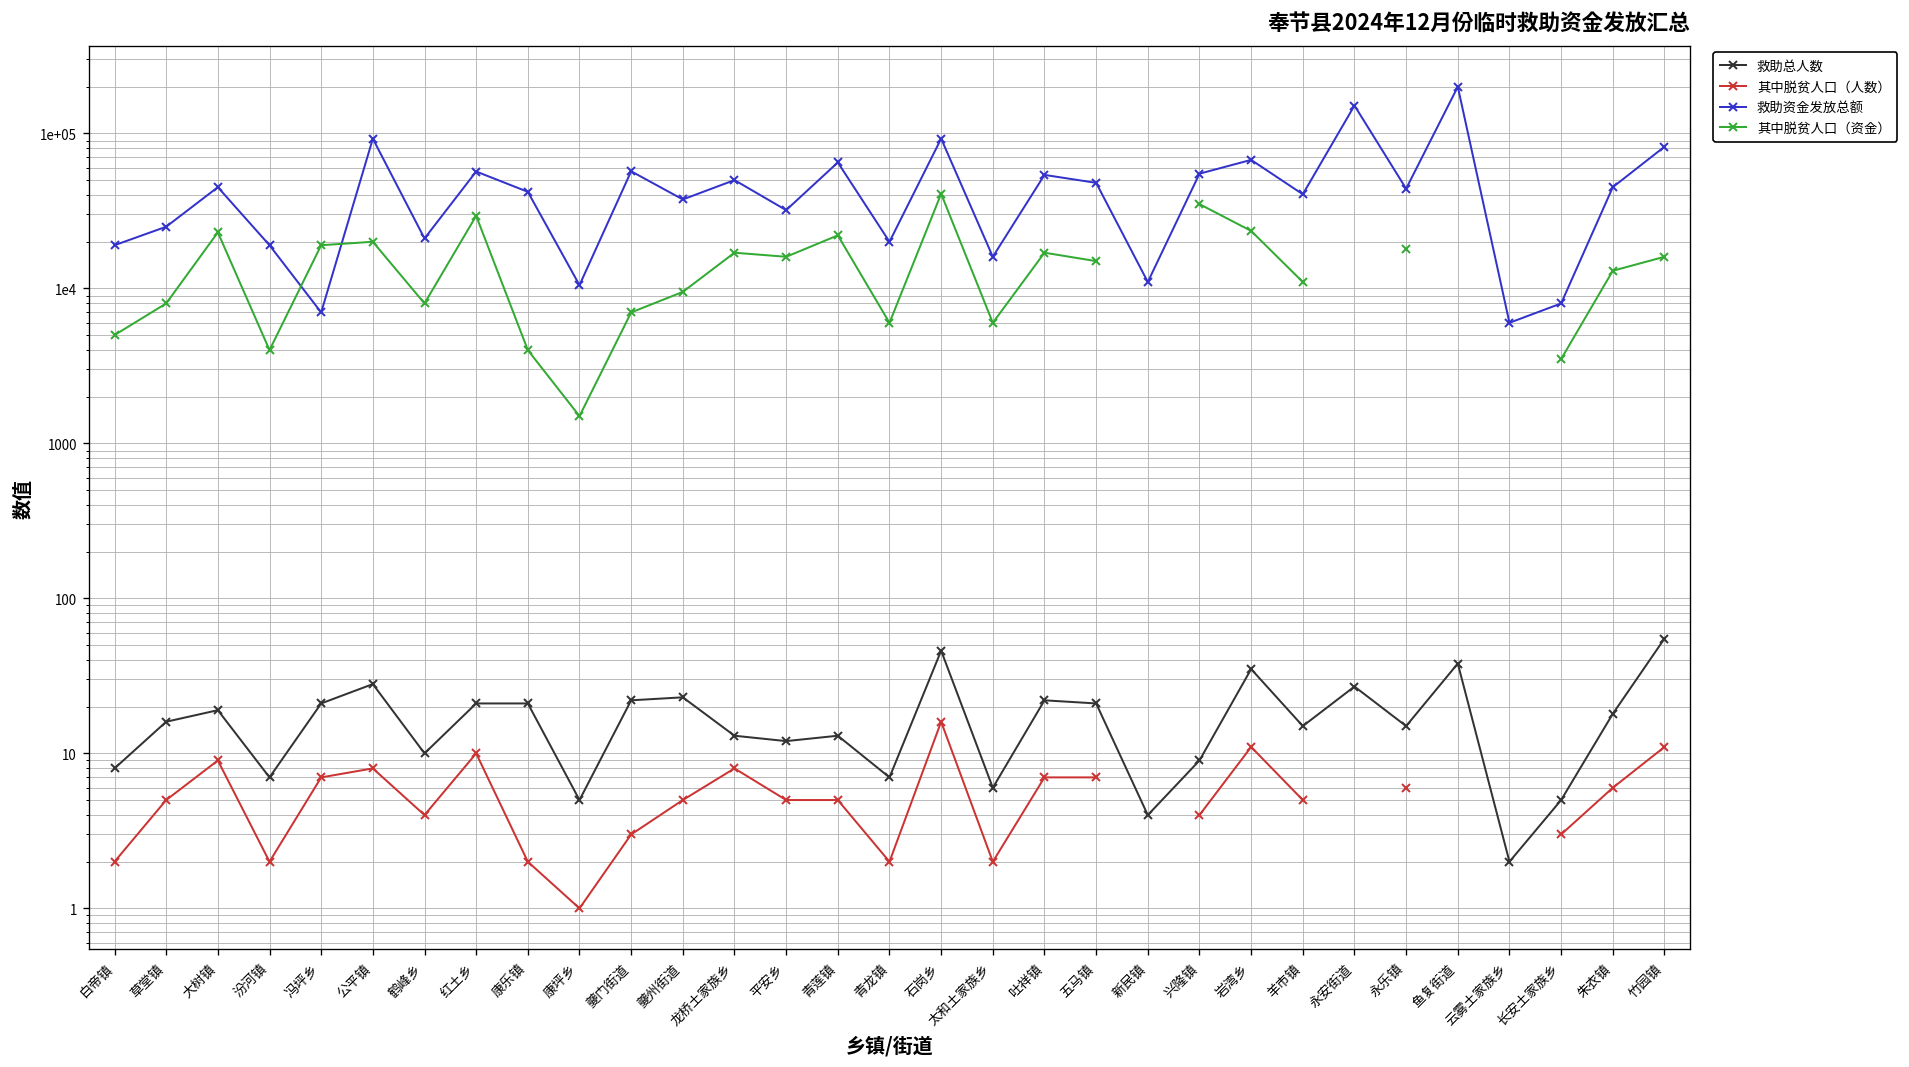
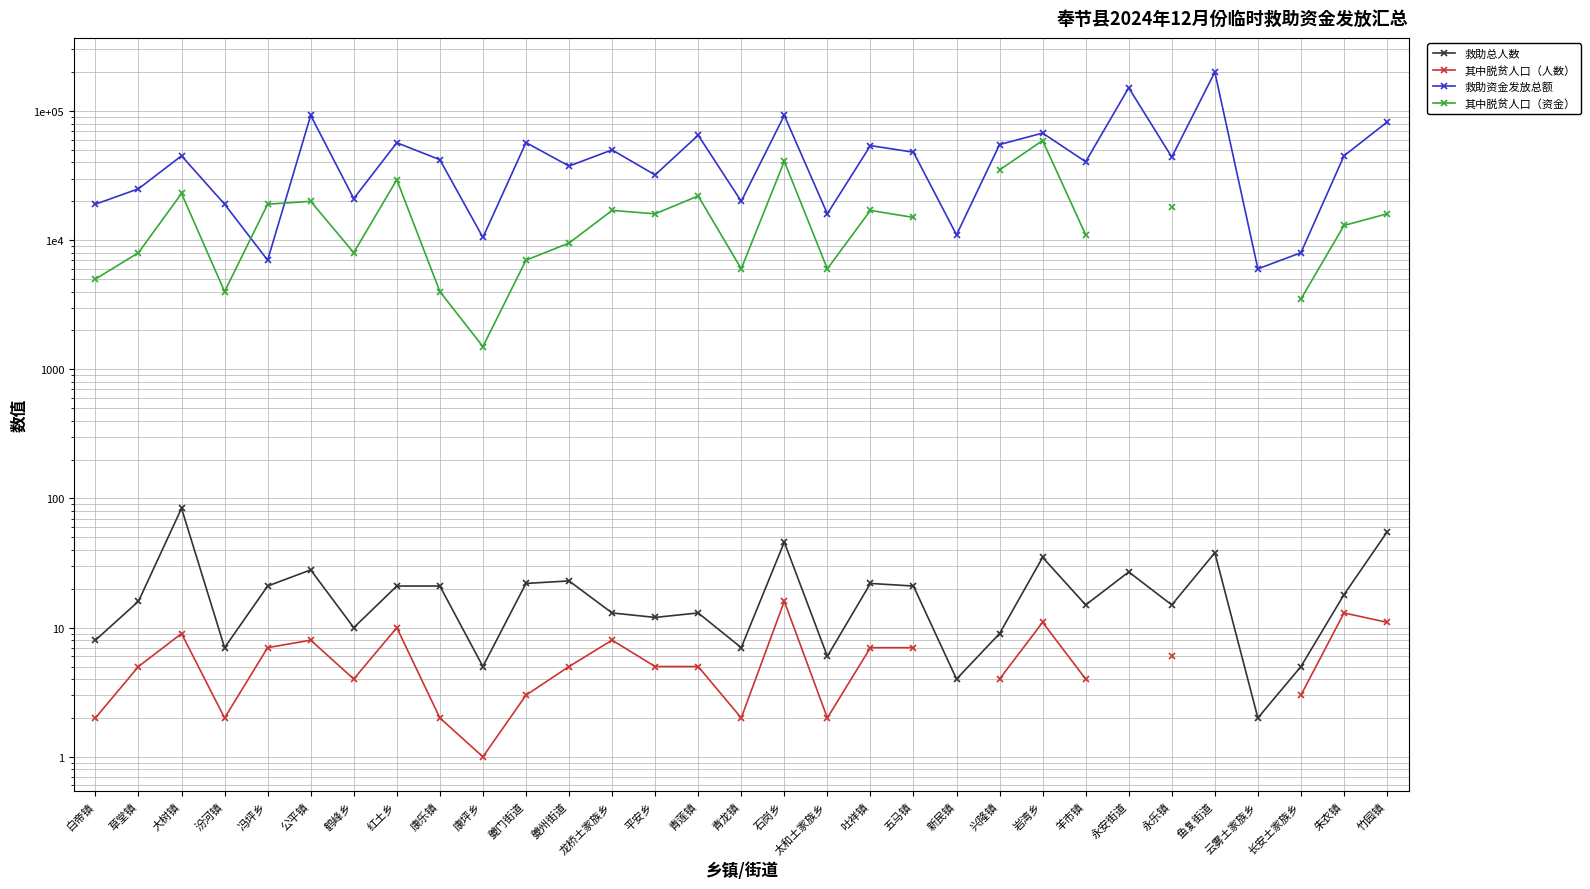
救助总人数, 大树镇: 19 -> 80
其中脱贫人口（资金）, 岩湾乡: 24000 -> 60000
其中脱贫人口（人数）, 羊市镇: 5 -> 4
其中脱贫人口（人数）, 朱衣镇: 6 -> 13
